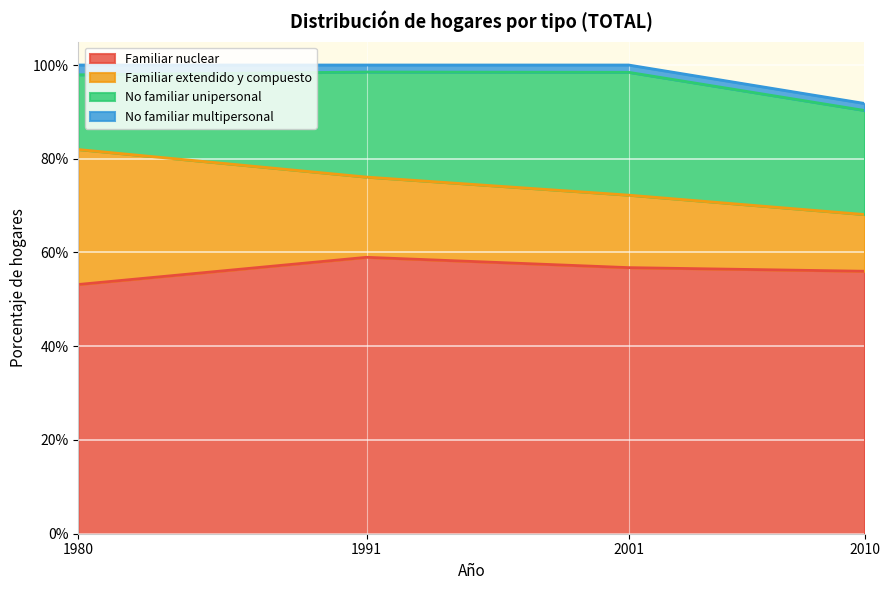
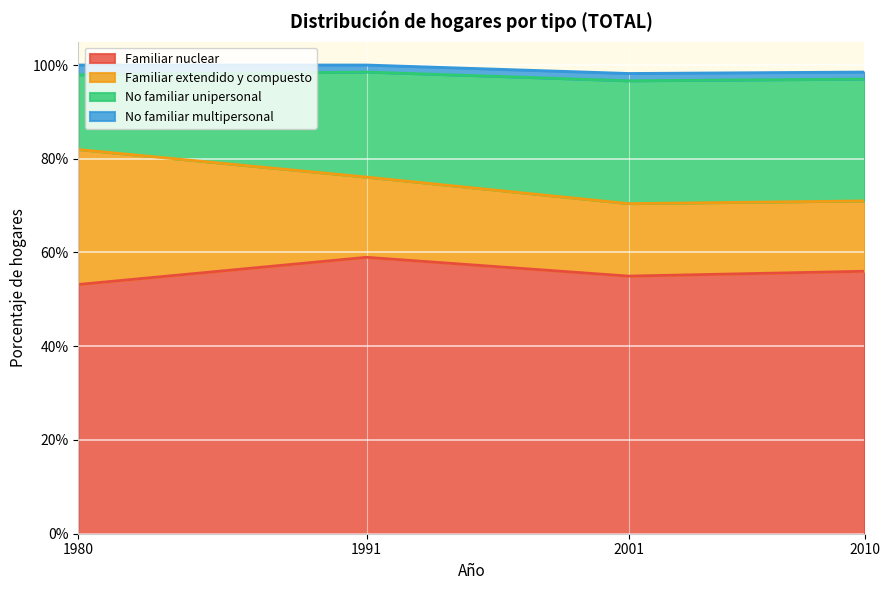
Familiar nuclear, 2001: 57% -> 55%
Familiar extendido y compuesto, 2010: 12% -> 15%
No familiar unipersonal, 2010: 22% -> 26%
